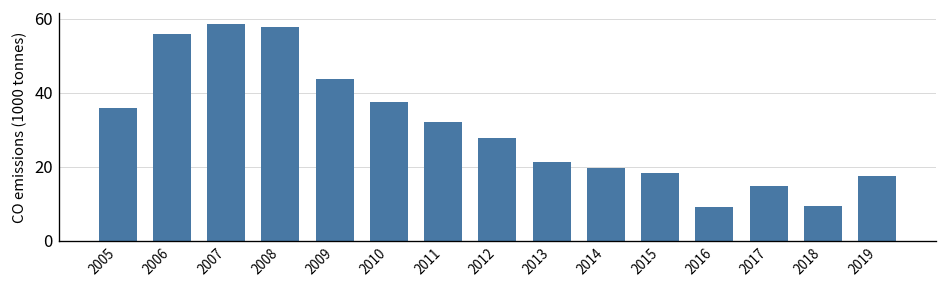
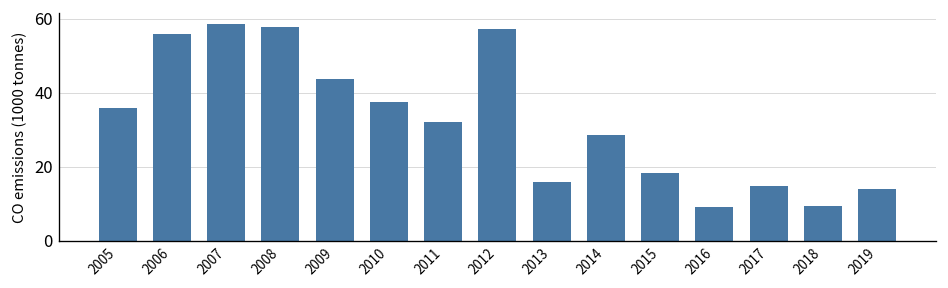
2012: 28 -> 57
2013: 21 -> 16
2014: 20 -> 29
2019: 17 -> 14
